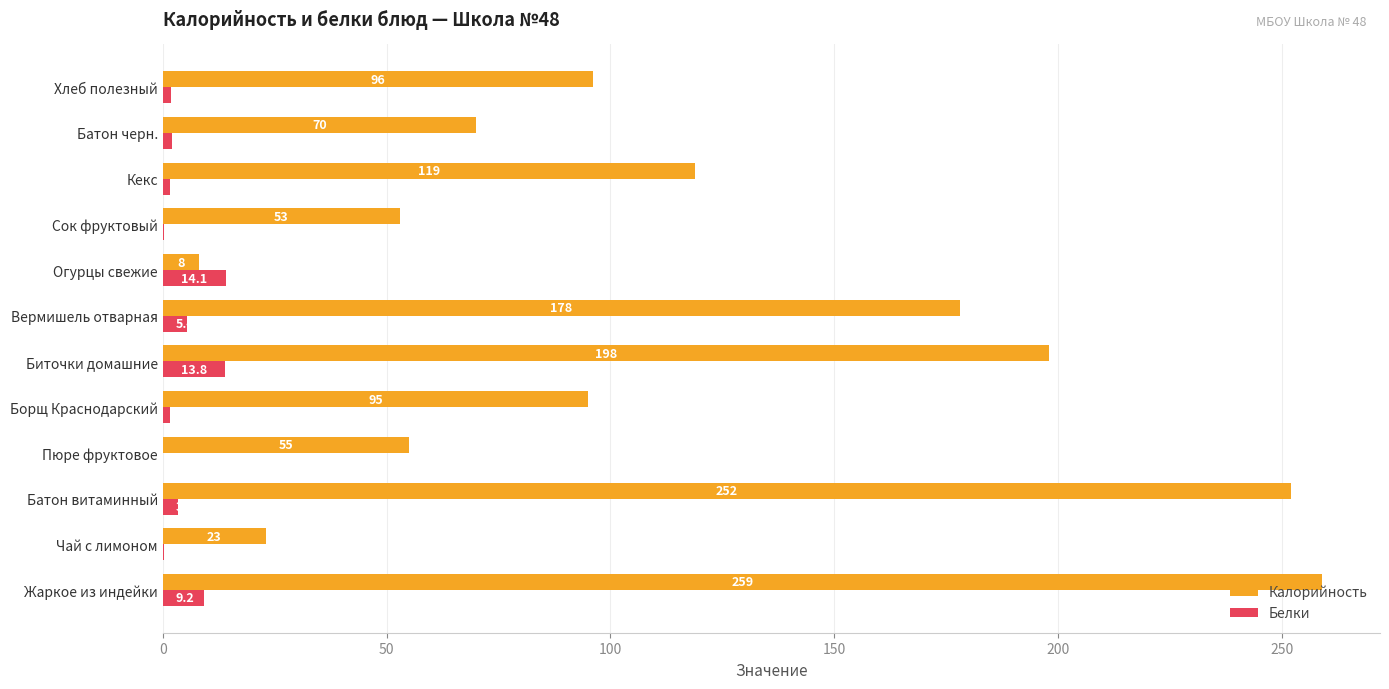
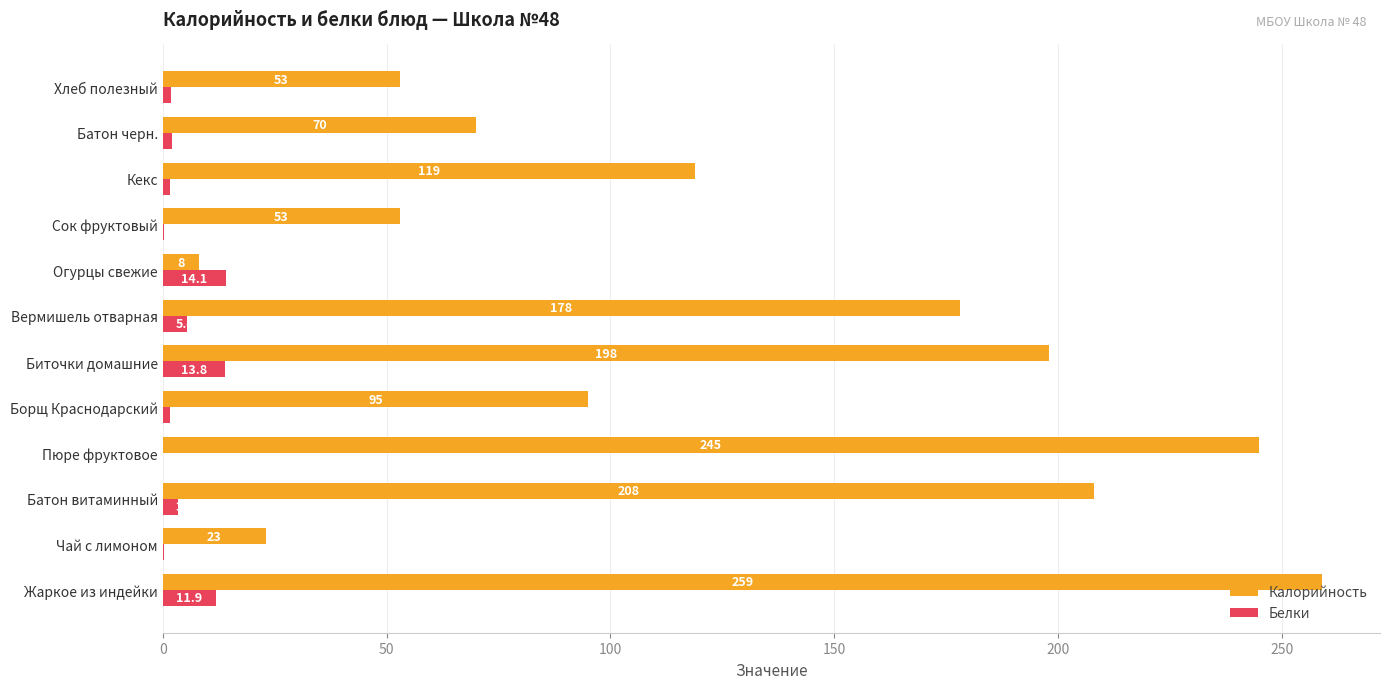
Калорийность, Хлеб полезный: 96 -> 53
Калорийность, Пюре фруктовое: 55 -> 245
Калорийность, Батон витаминный: 252 -> 208
Белки, Жаркое из индейки: 9.2 -> 11.9
